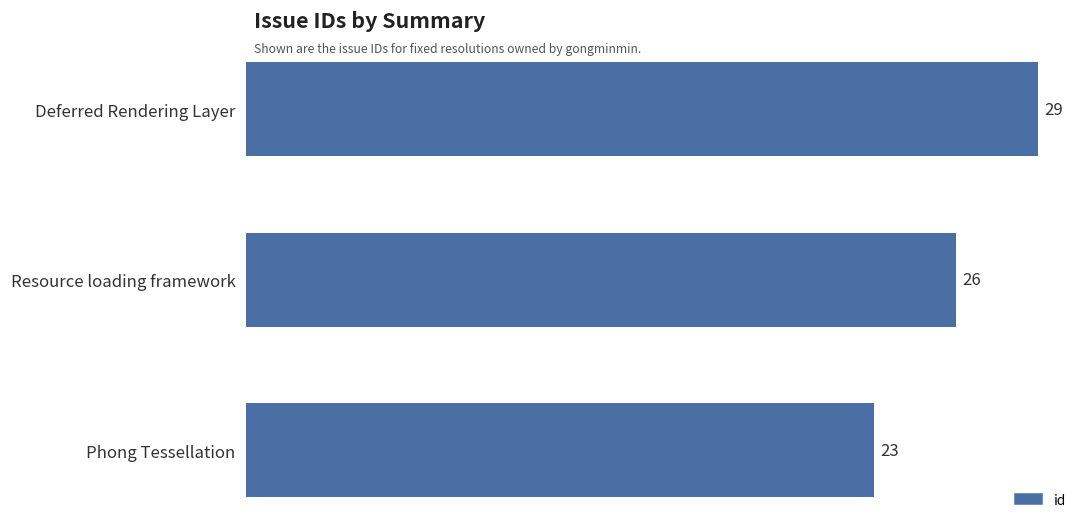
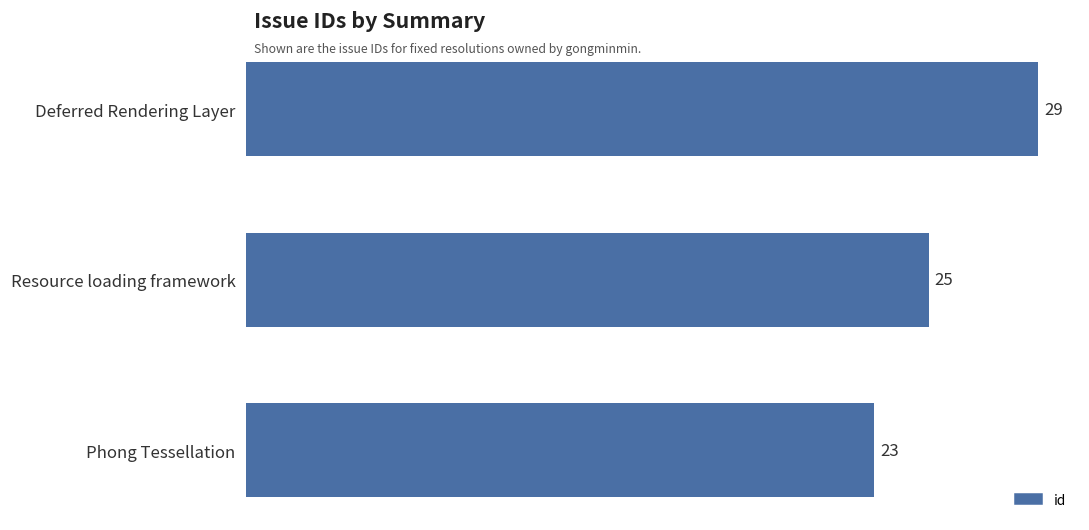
Resource loading framework: 26 -> 25
